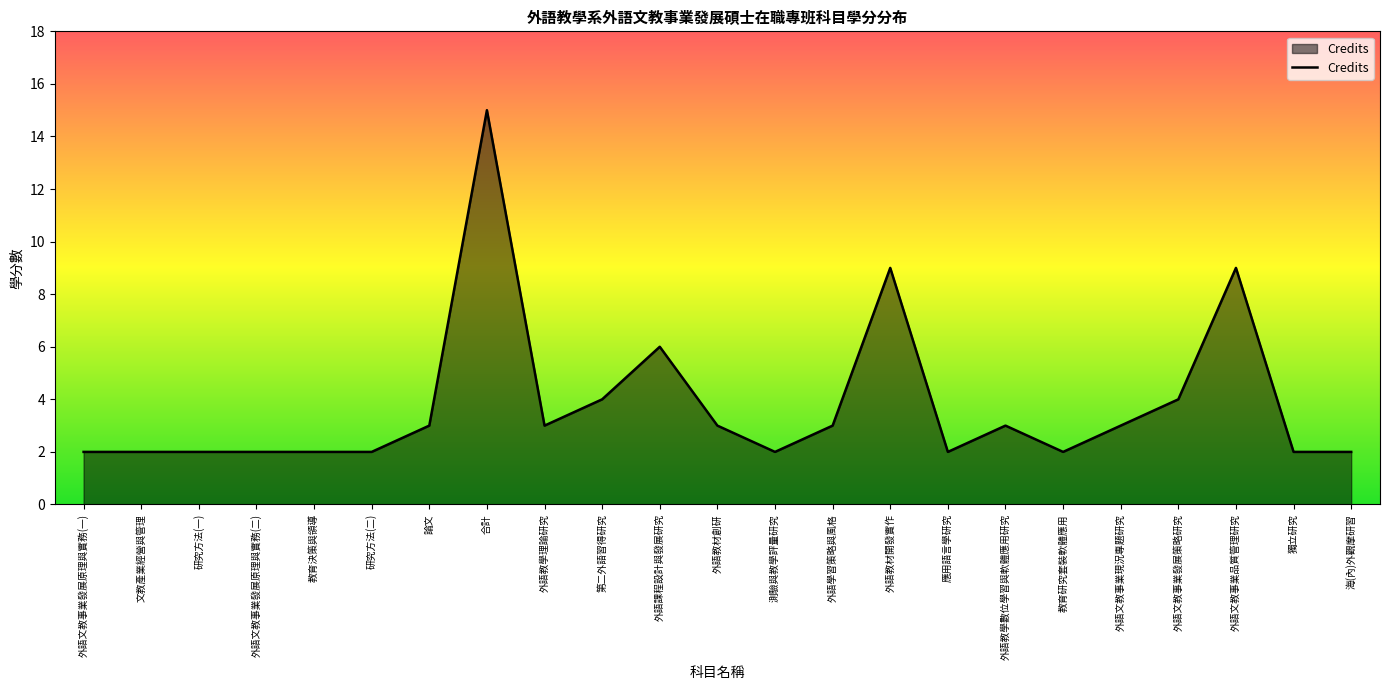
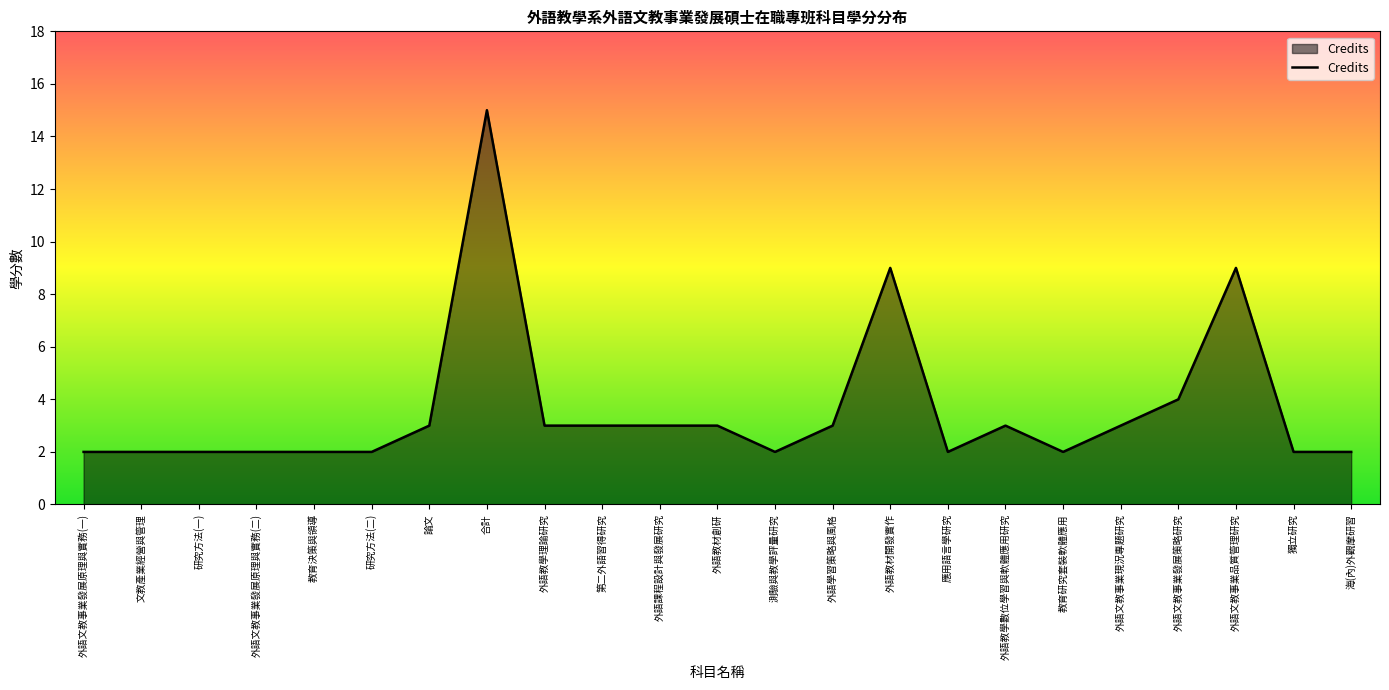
第二外語習得研究: 4 -> 3
外語課程設計與發展研究: 6 -> 3
